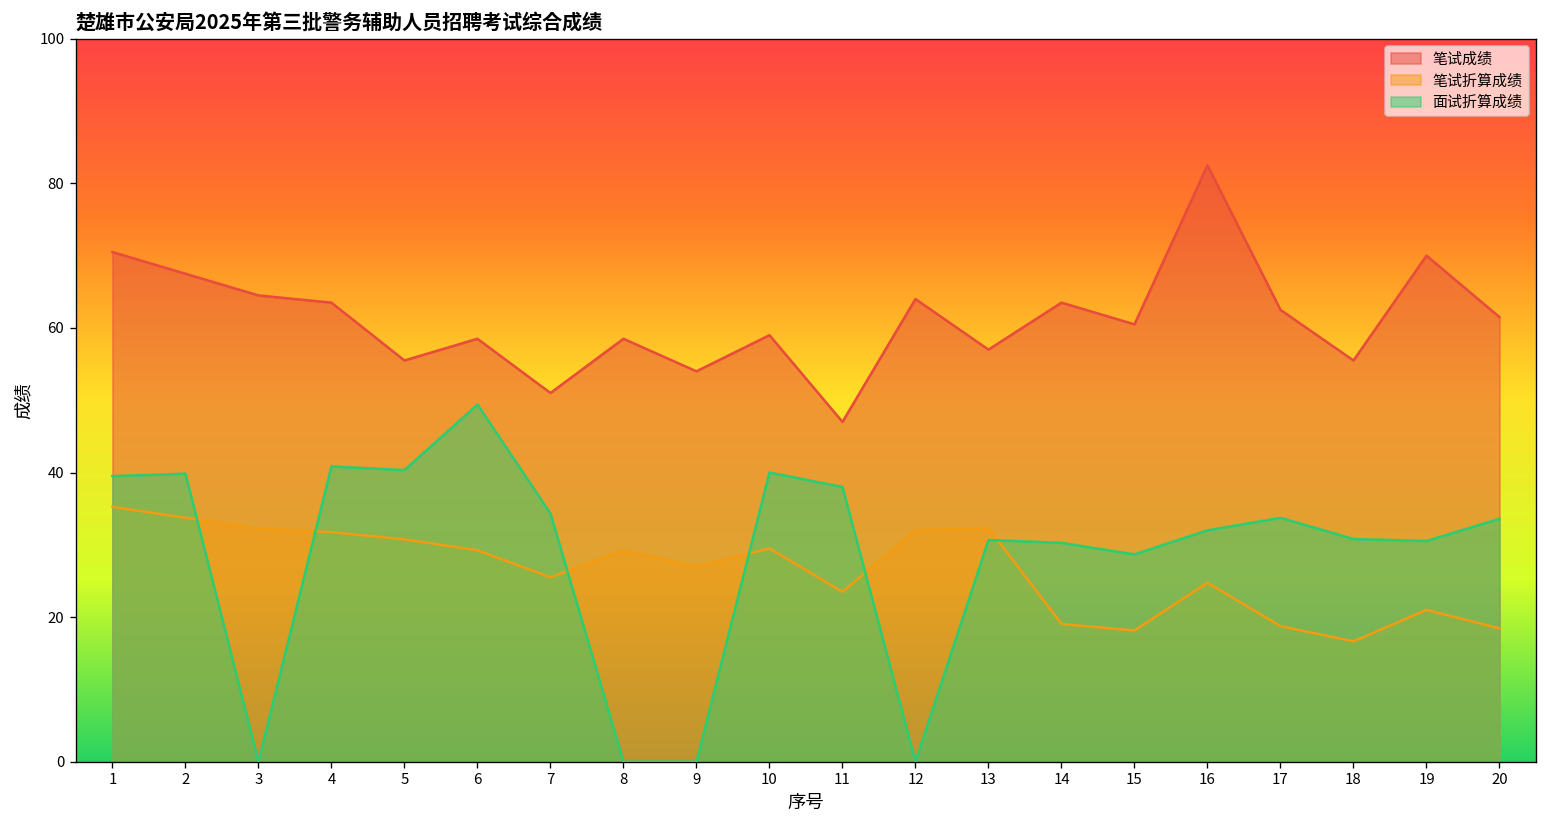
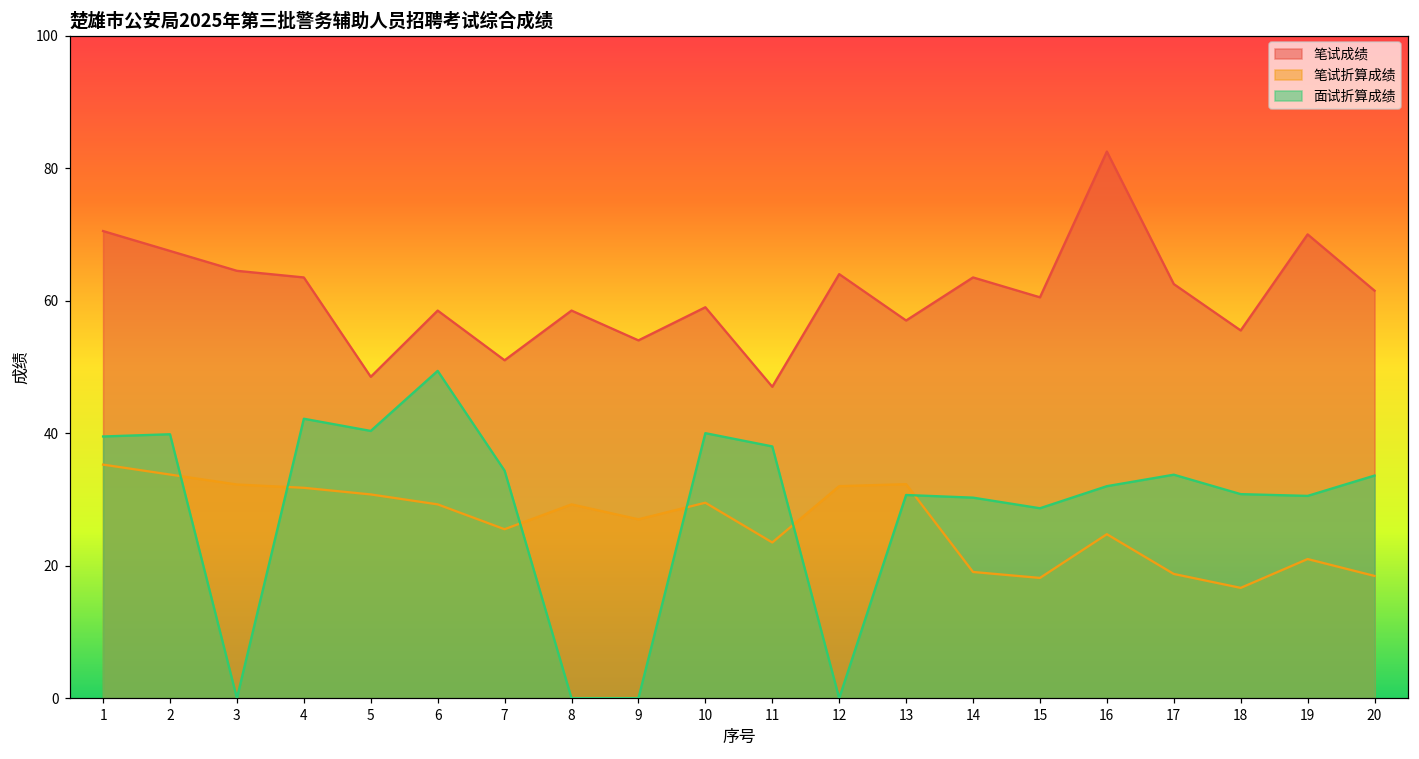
面试折算成绩, 4: 41 -> 42
笔试成绩, 5: 56 -> 49
